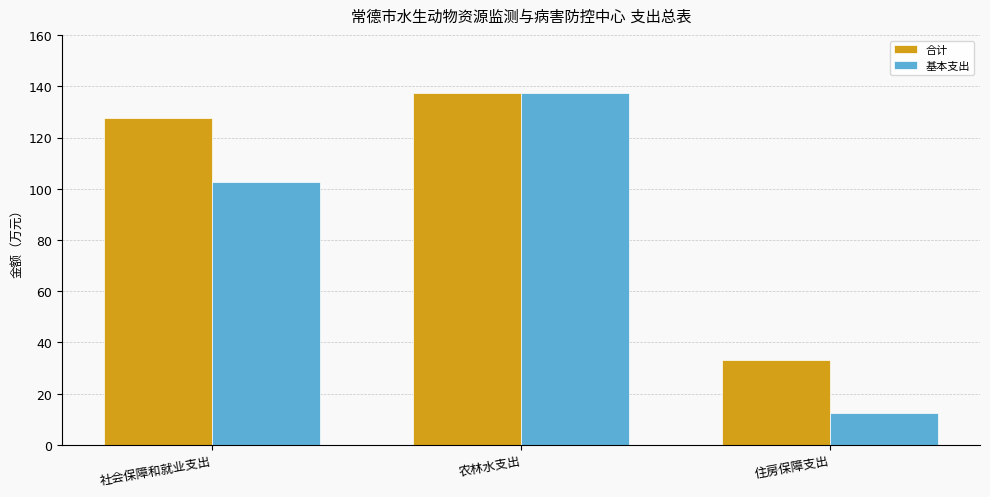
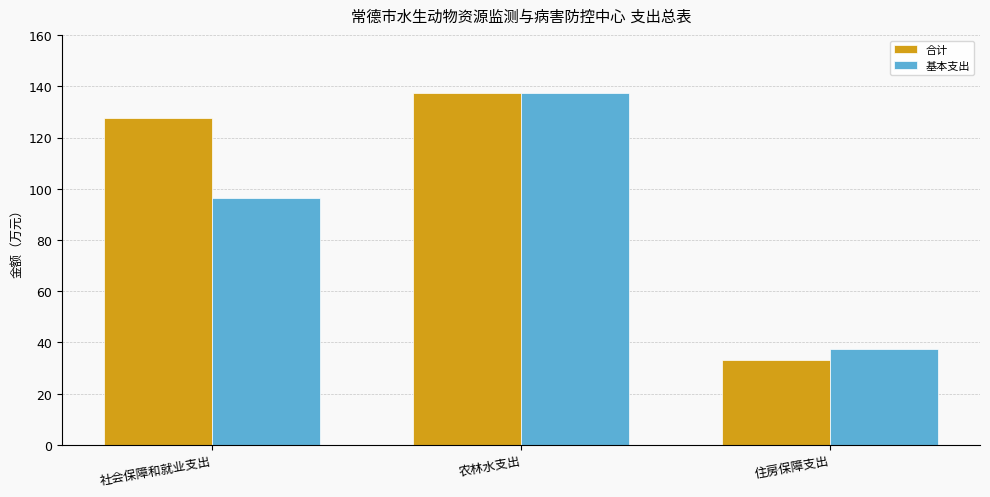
基本支出, 社会保障和就业支出: 103 -> 96
基本支出, 住房保障支出: 13 -> 38
